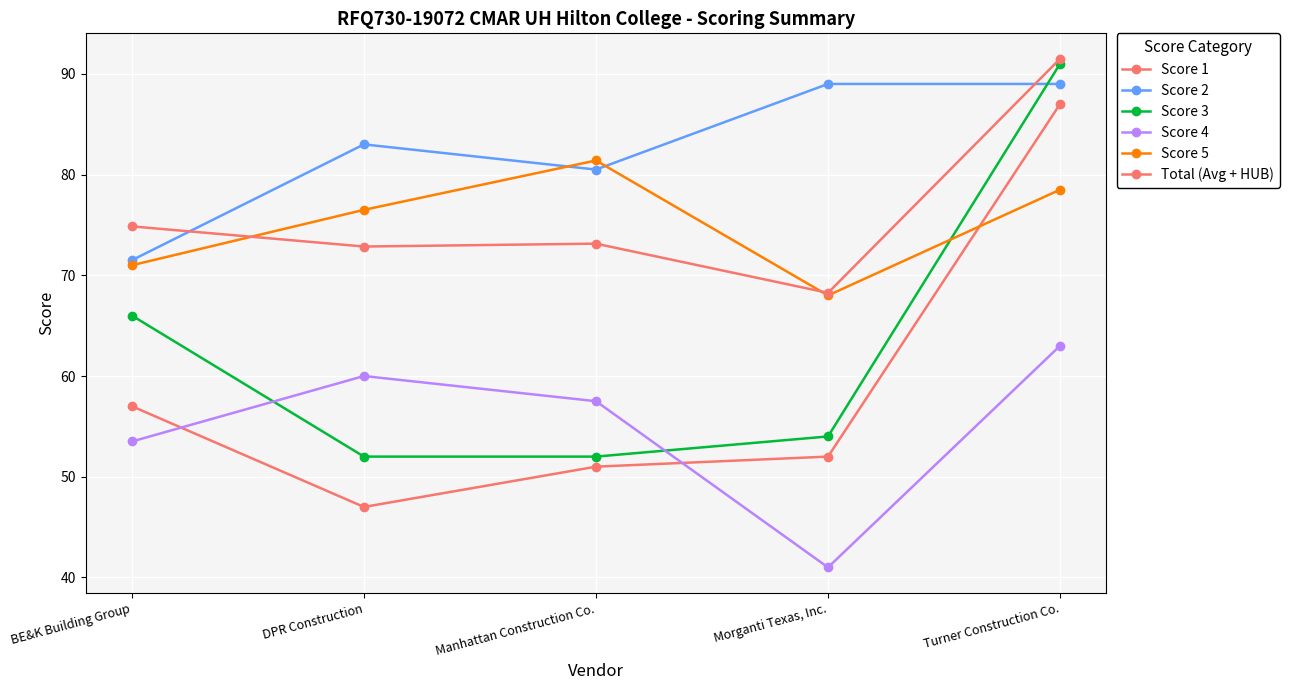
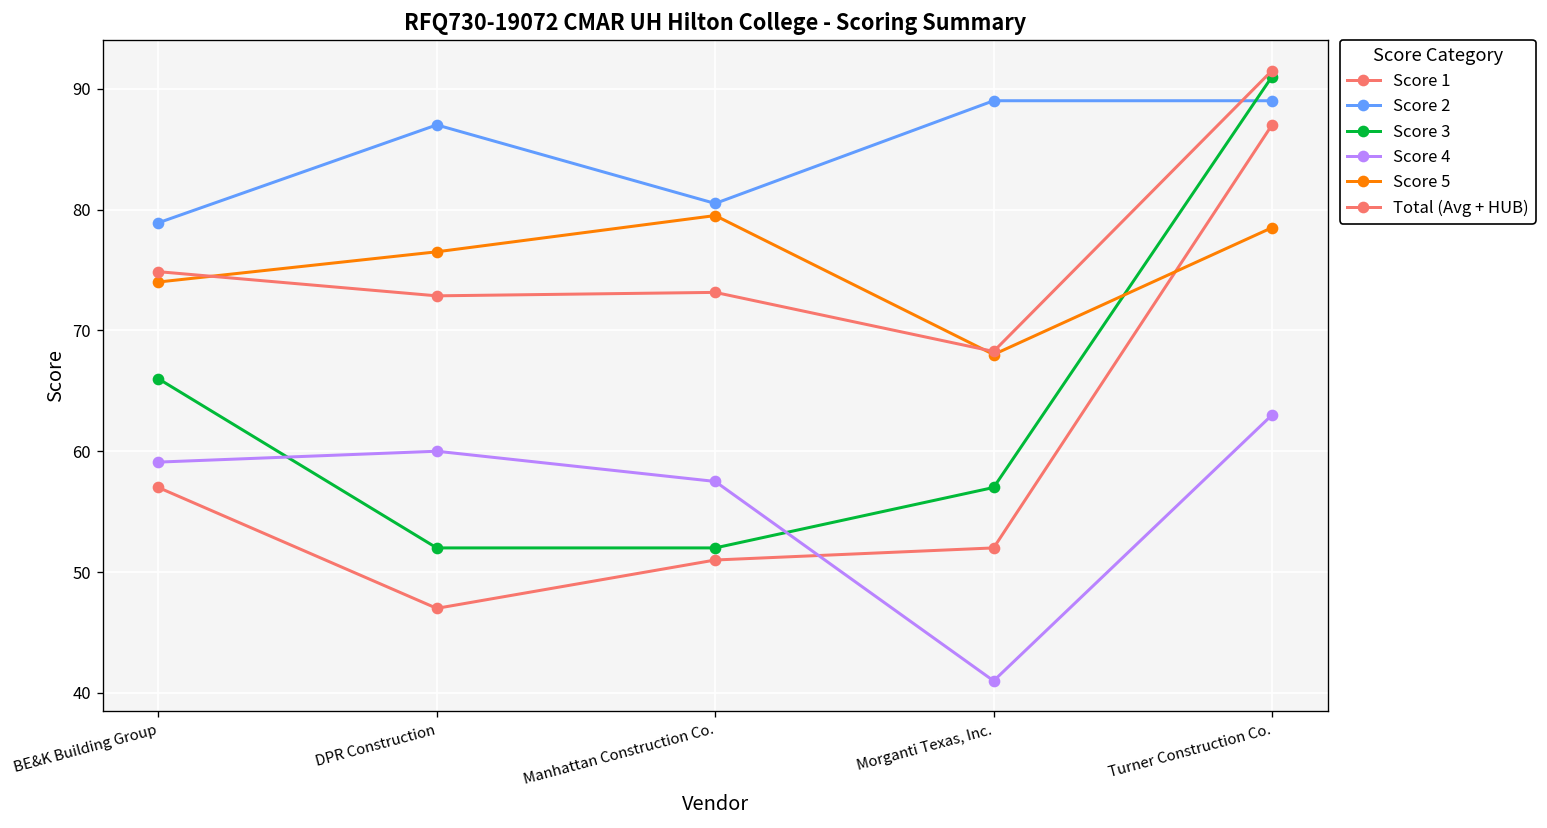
Score 2, BE&K Building Group: 71.5 -> 78.9
Score 4, BE&K Building Group: 53.5 -> 59.1
Score 5, BE&K Building Group: 71 -> 74
Score 2, DPR Construction: 83 -> 87
Score 5, Manhattan Construction Co.: 81.4 -> 79.5
Score 3, Morganti Texas, Inc.: 54 -> 57
